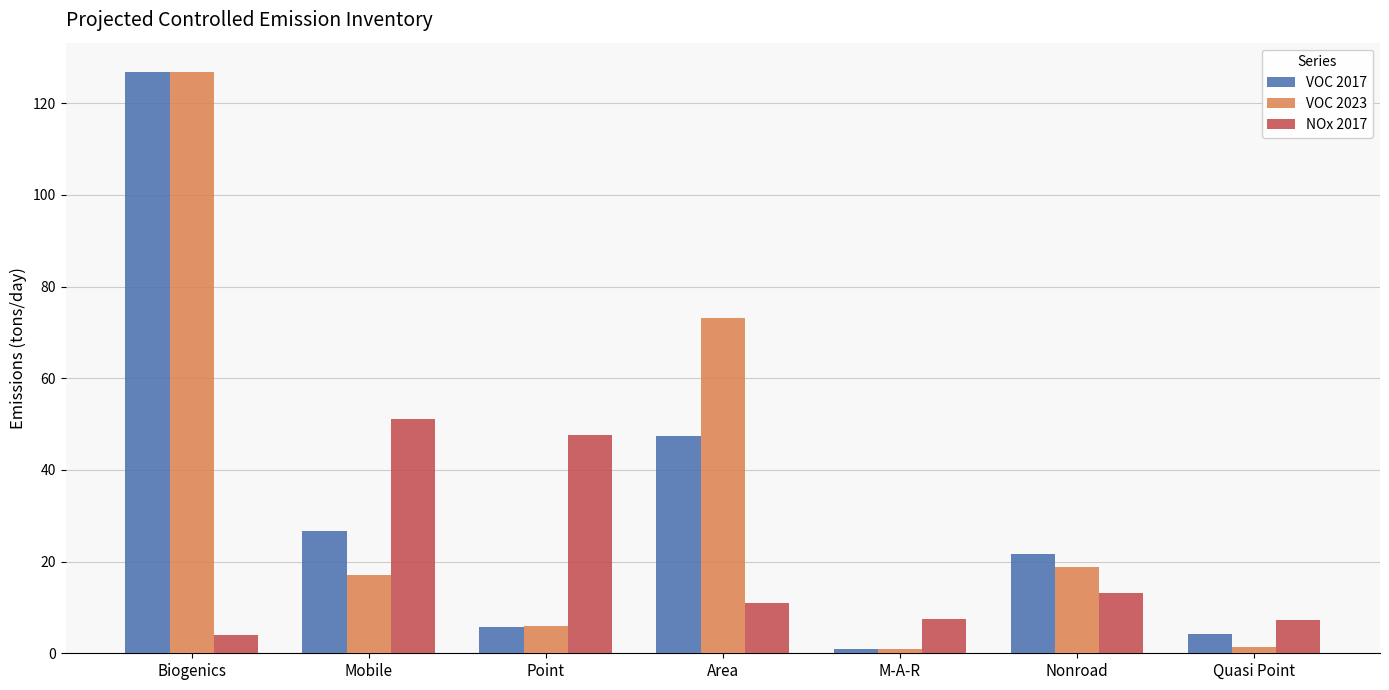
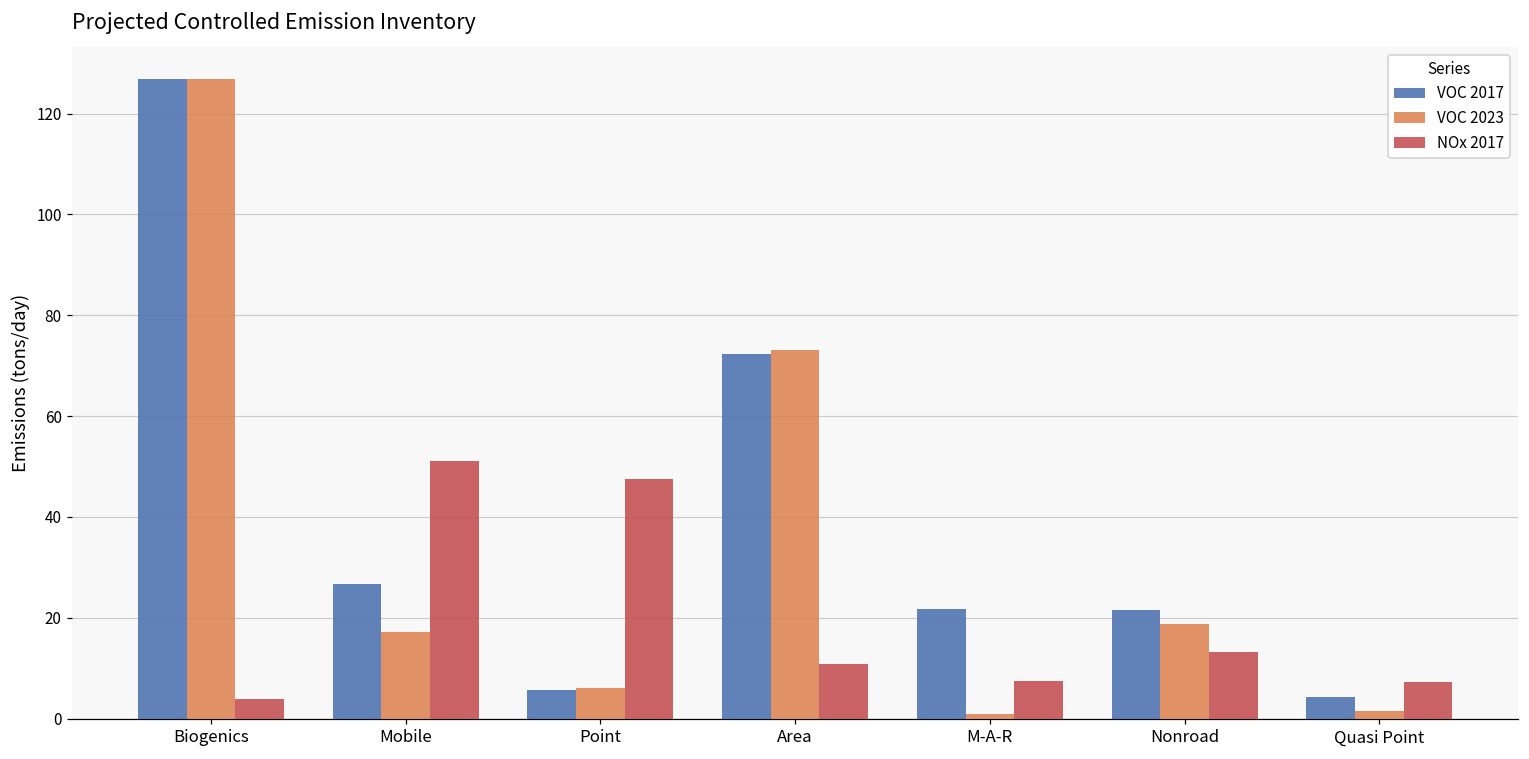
VOC 2017, Area: 47 -> 72
VOC 2017, M-A-R: 1 -> 22
